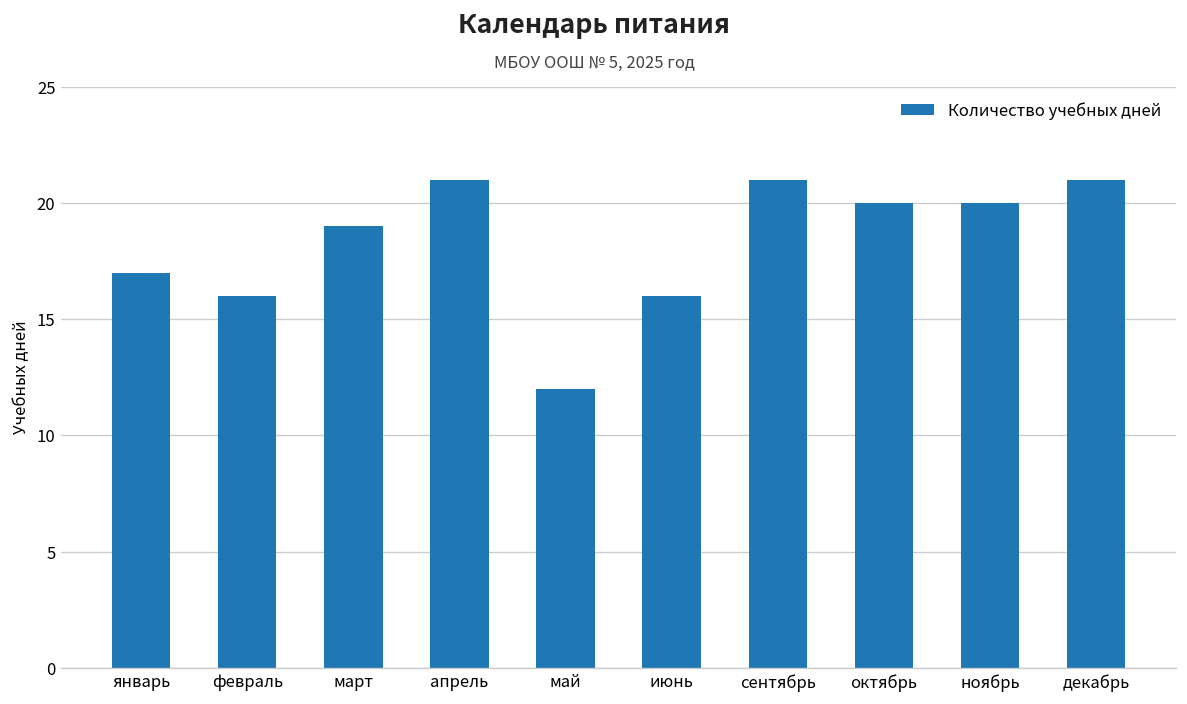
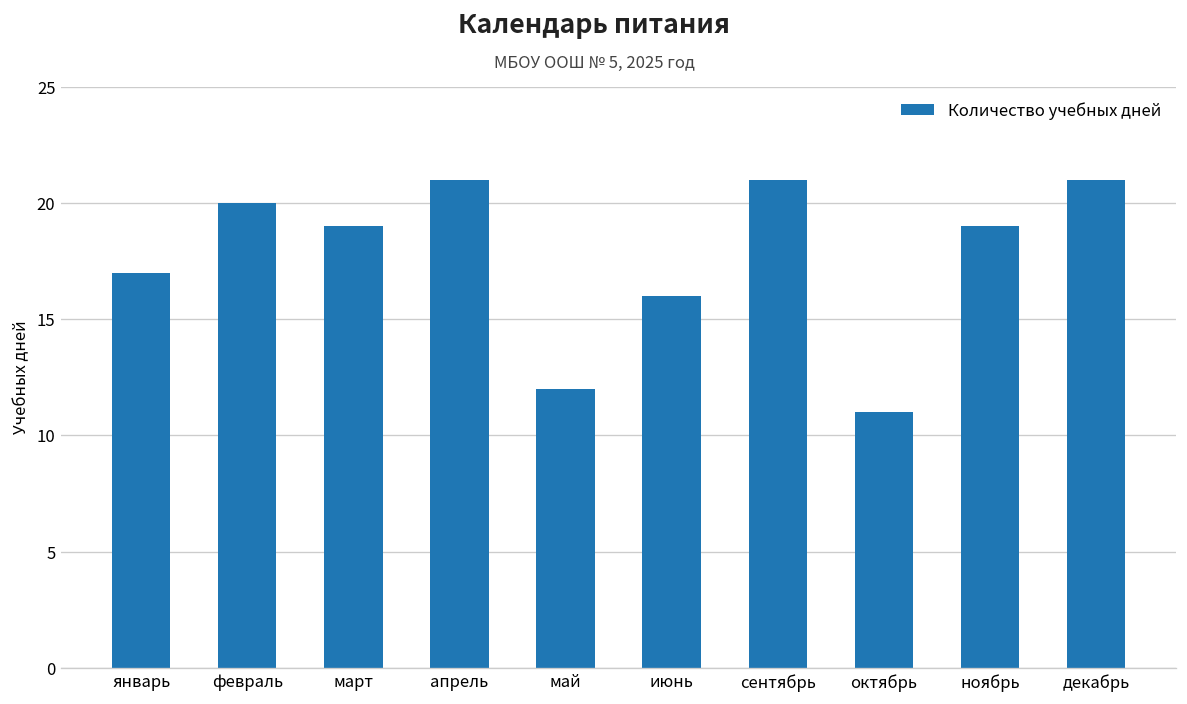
февраль: 16 -> 20
октябрь: 20 -> 11
ноябрь: 20 -> 19
